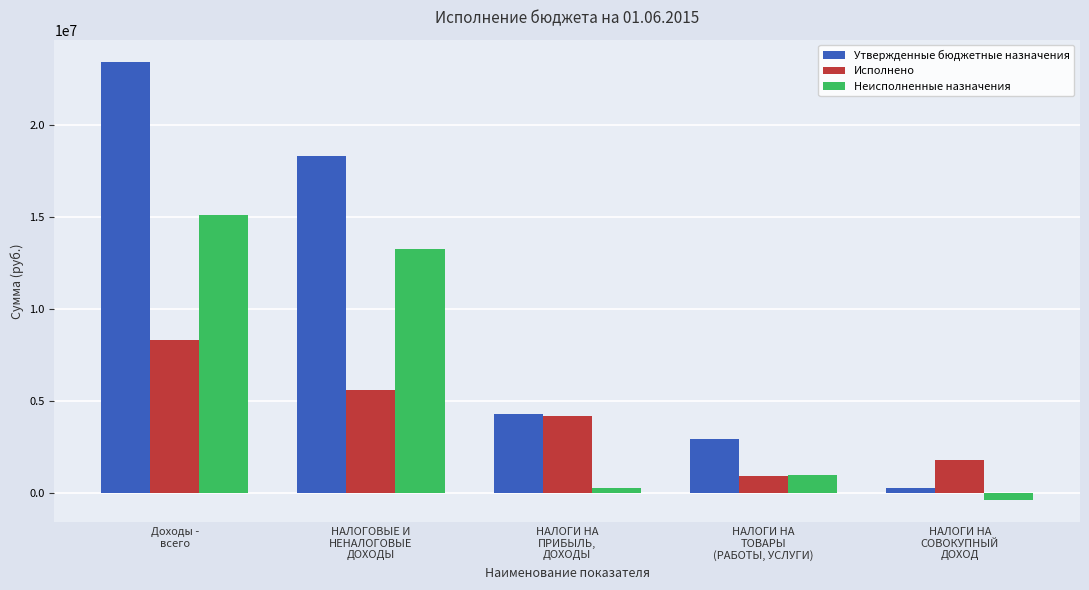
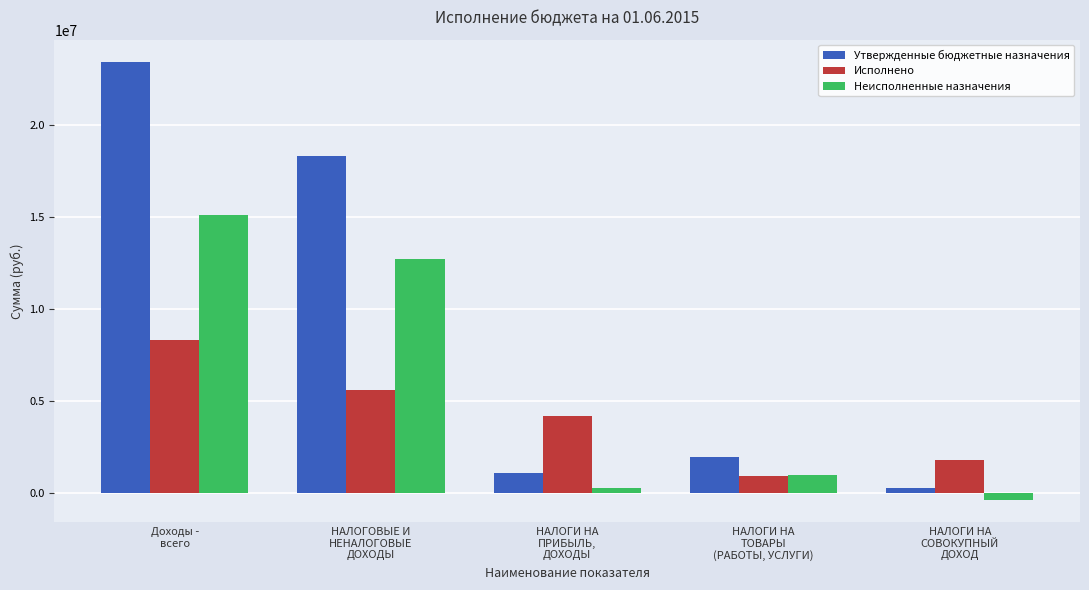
Неисполненные назначения, НАЛОГОВЫЕ И НЕНАЛОГОВЫЕ ДОХОДЫ: 13200000 -> 12700000
Утвержденные бюджетные назначения, НАЛОГИ НА ПРИБЫЛЬ, ДОХОДЫ: 4300000 -> 1100000
Утвержденные бюджетные назначения, НАЛОГИ НА ТОВАРЫ (РАБОТЫ, УСЛУГИ): 2900000 -> 2000000
